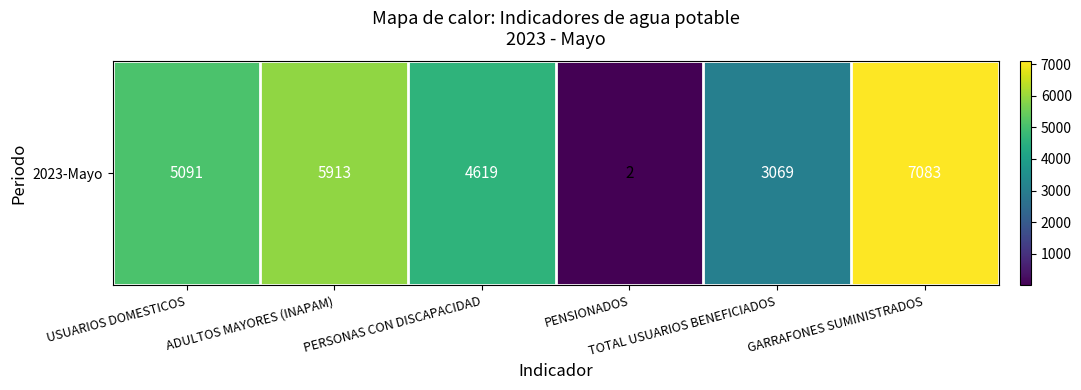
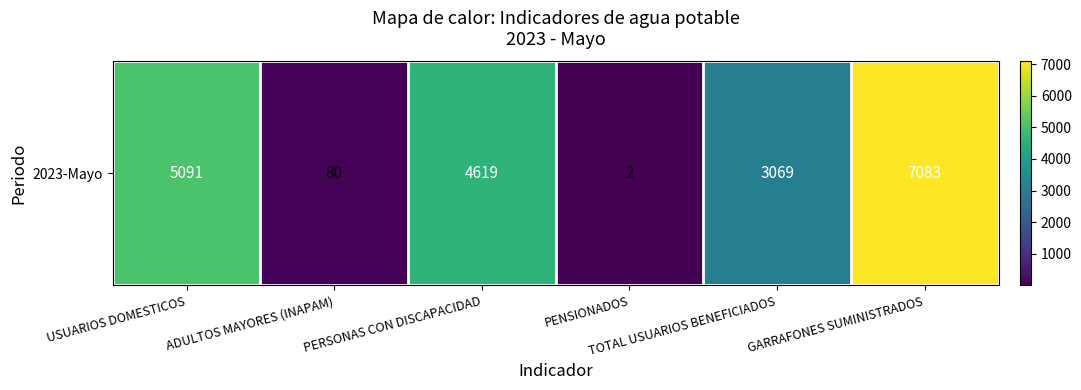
2023-Mayo, ADULTOS MAYORES (INAPAM): 5913 -> 80
